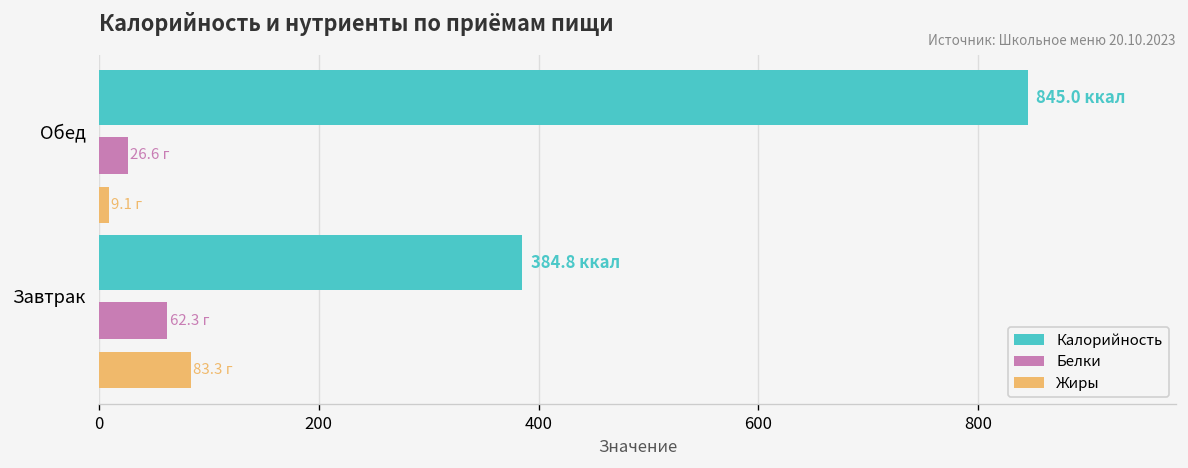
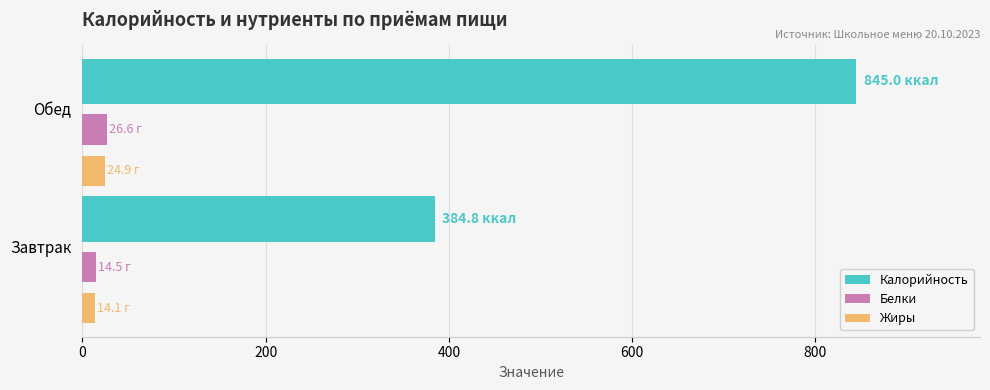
Жиры, Обед: 9.1 -> 24.9
Белки, Завтрак: 62.3 -> 14.5
Жиры, Завтрак: 83.3 -> 14.1
